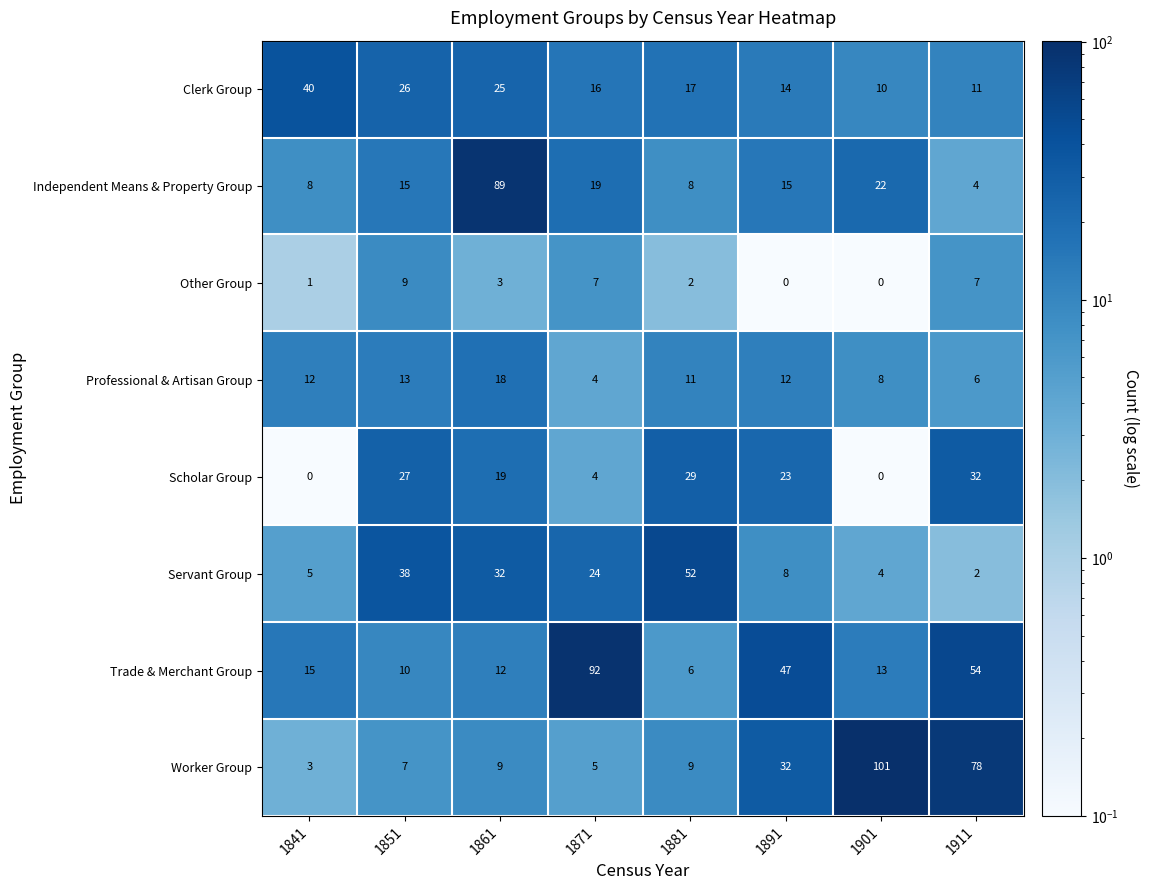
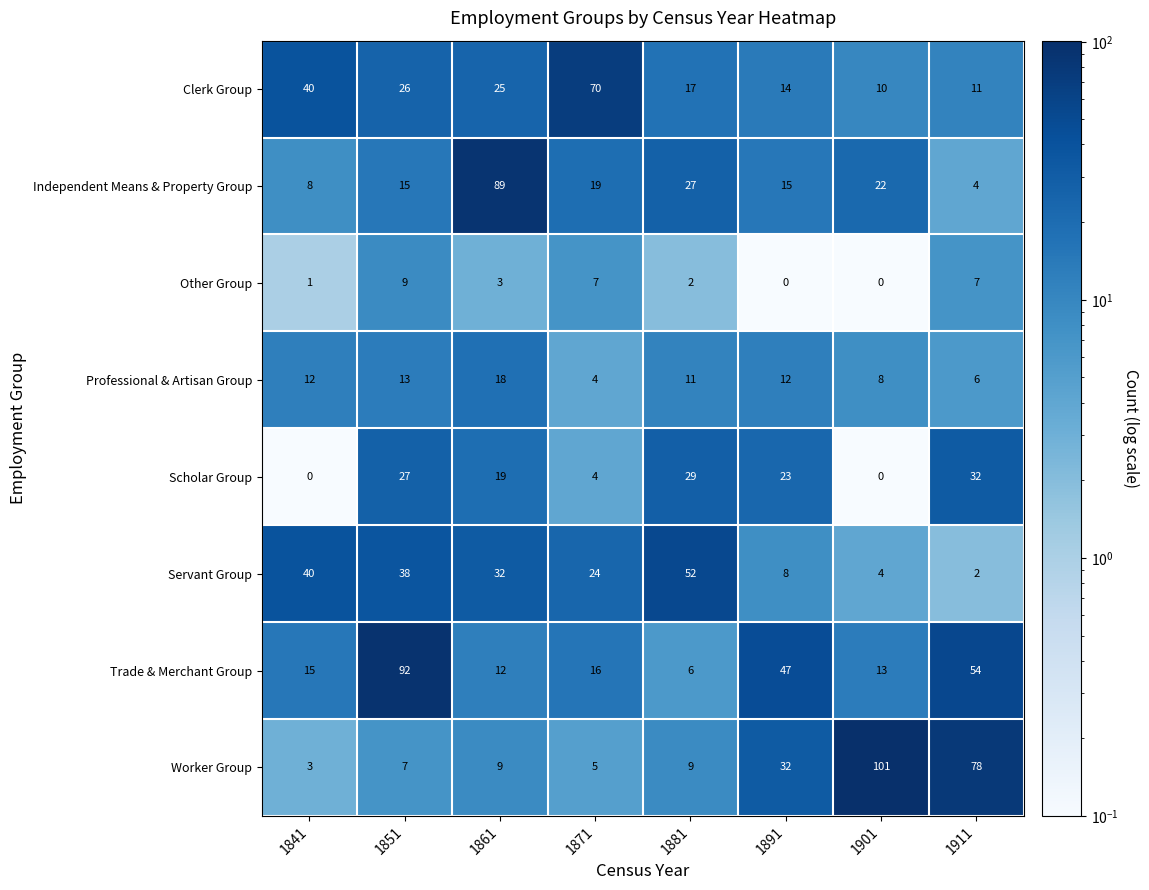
Clerk Group, 1871: 16 -> 70
Independent Means & Property Group, 1881: 8 -> 27
Servant Group, 1841: 5 -> 40
Trade & Merchant Group, 1851: 10 -> 92
Trade & Merchant Group, 1871: 92 -> 16
